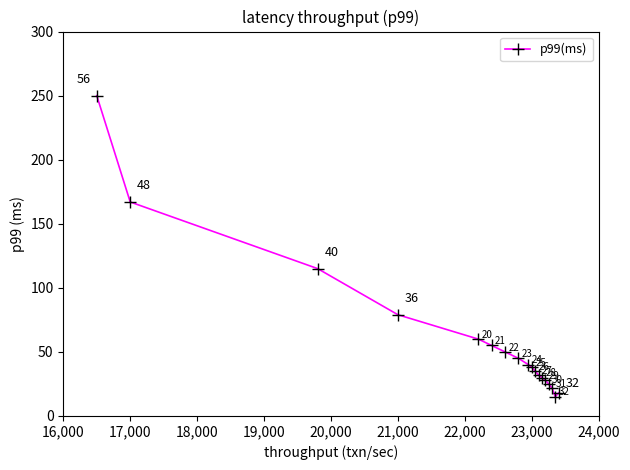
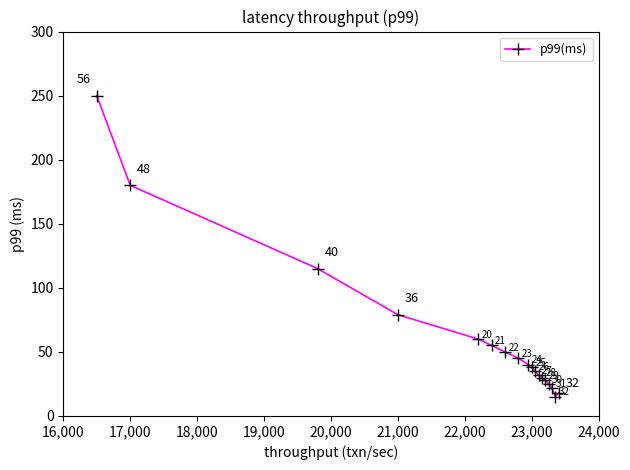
17,000: 167 -> 180
